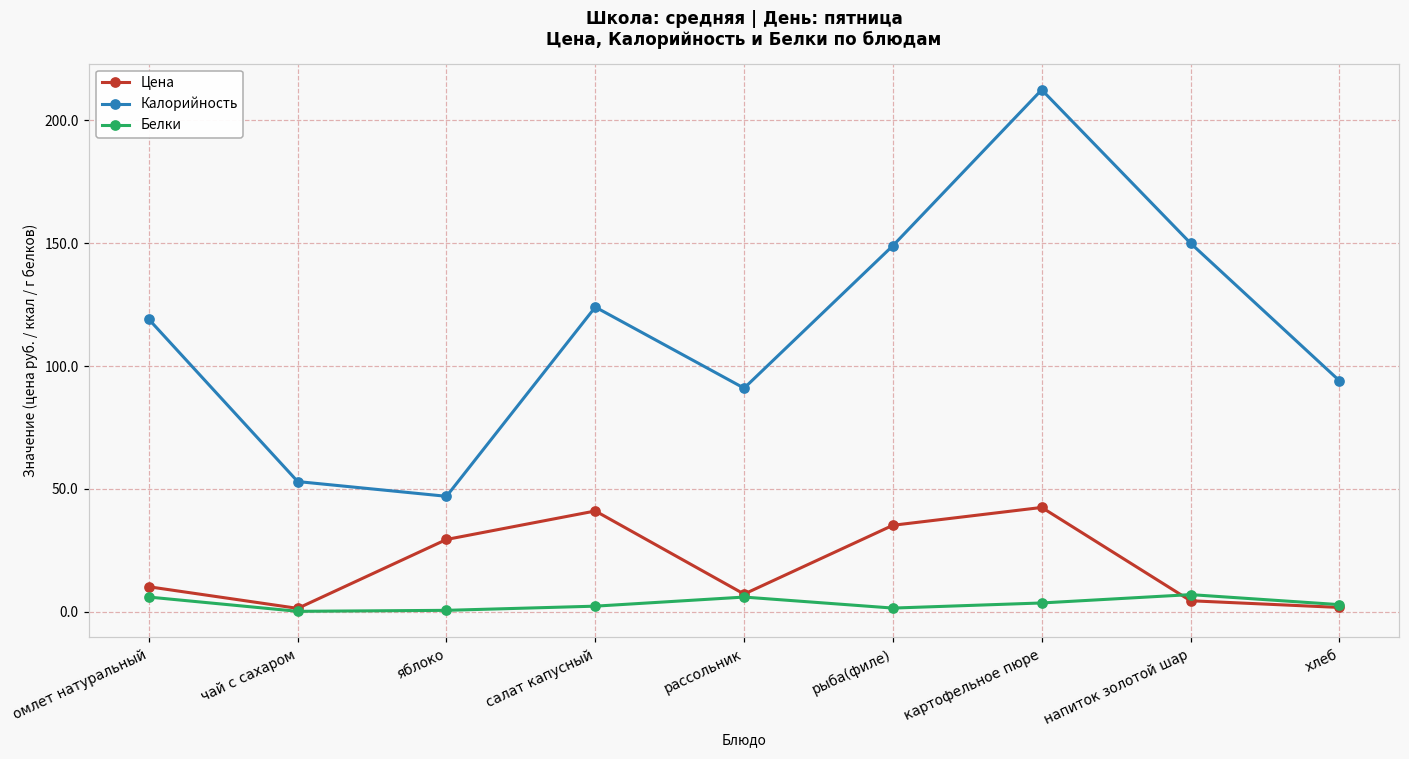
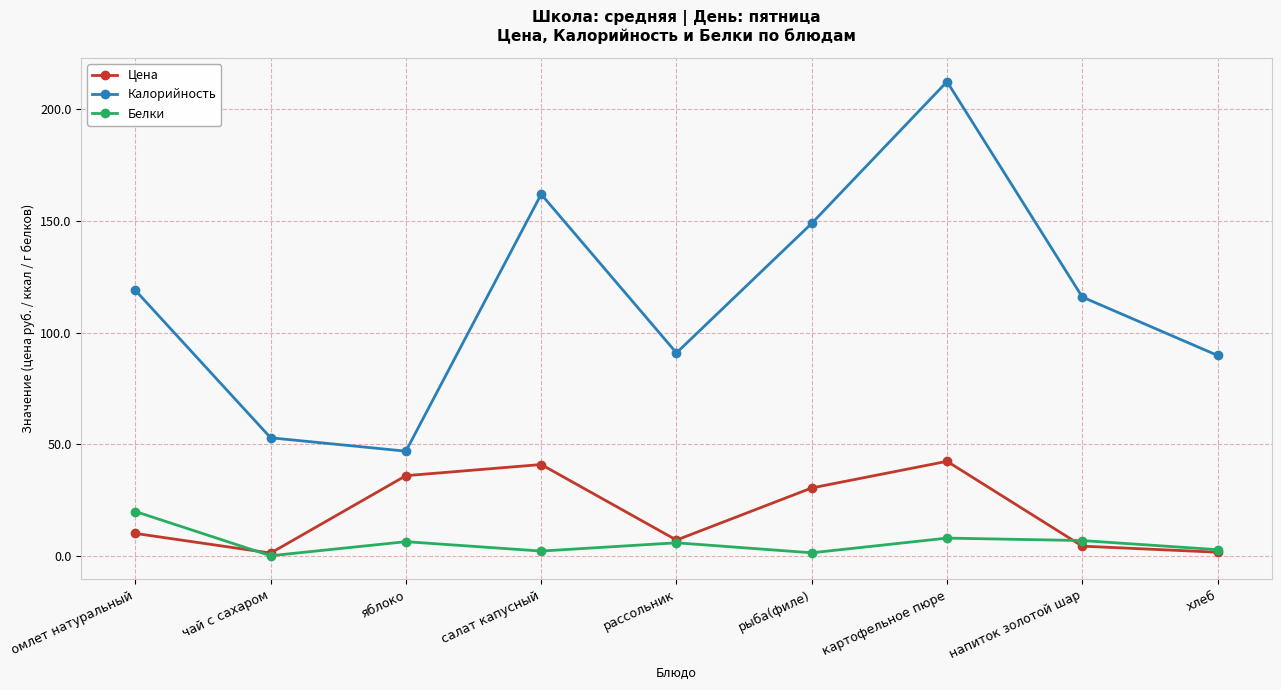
Белки, омлет натуральный: 6 -> 20
Цена, яблоко: 29 -> 36
Белки, яблоко: 1 -> 7
Калорийность, салат капусный: 124 -> 162
Цена, рыба(филе): 35 -> 31
Белки, картофельное пюре: 4 -> 8
Калорийность, напиток золотой шар: 150 -> 116
Калорийность, хлеб: 94 -> 90
